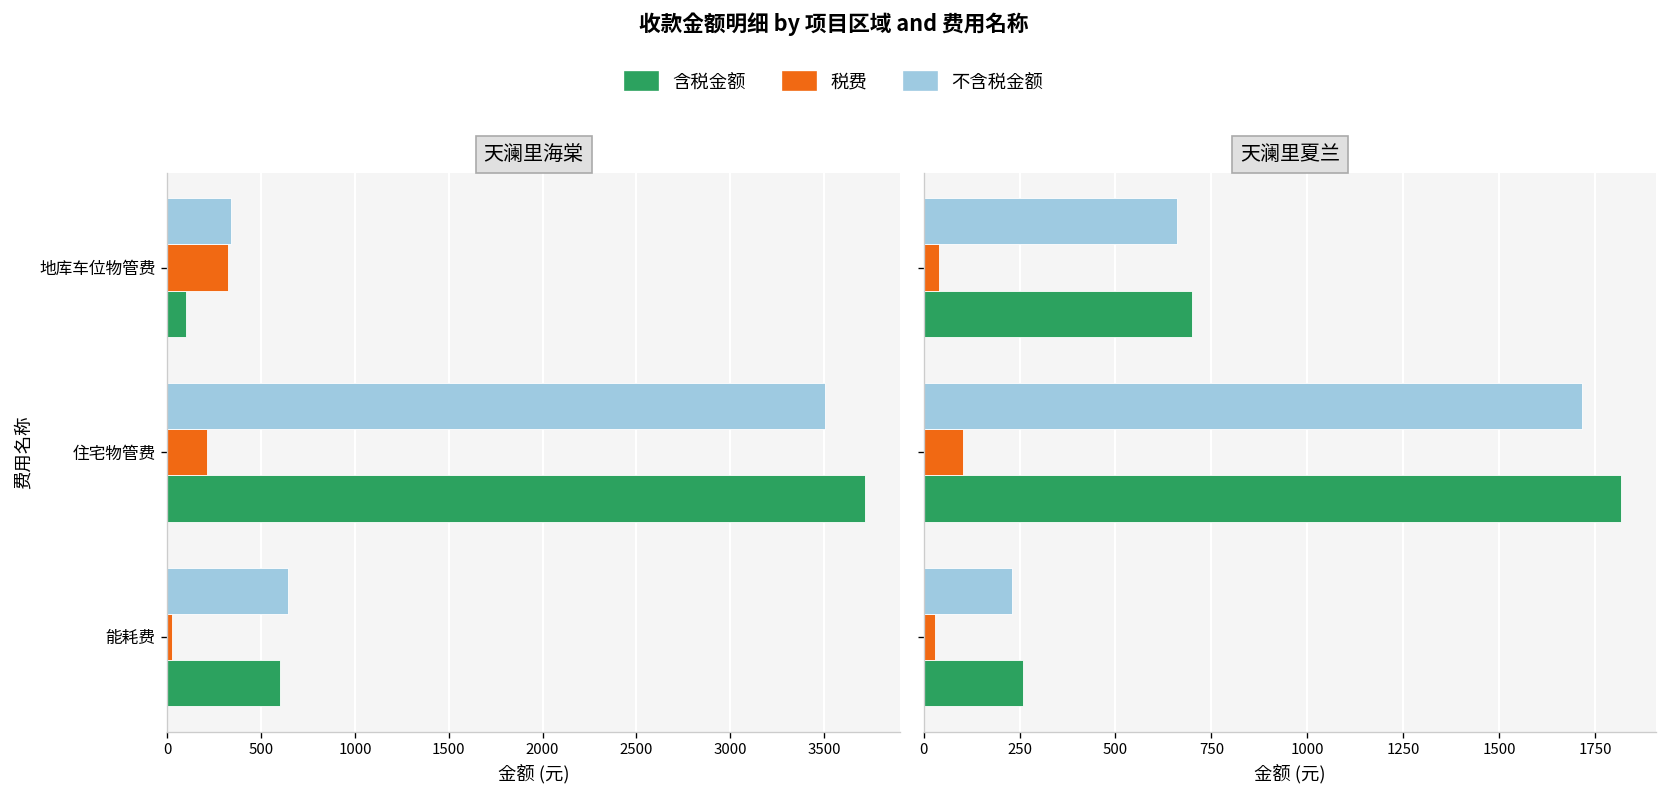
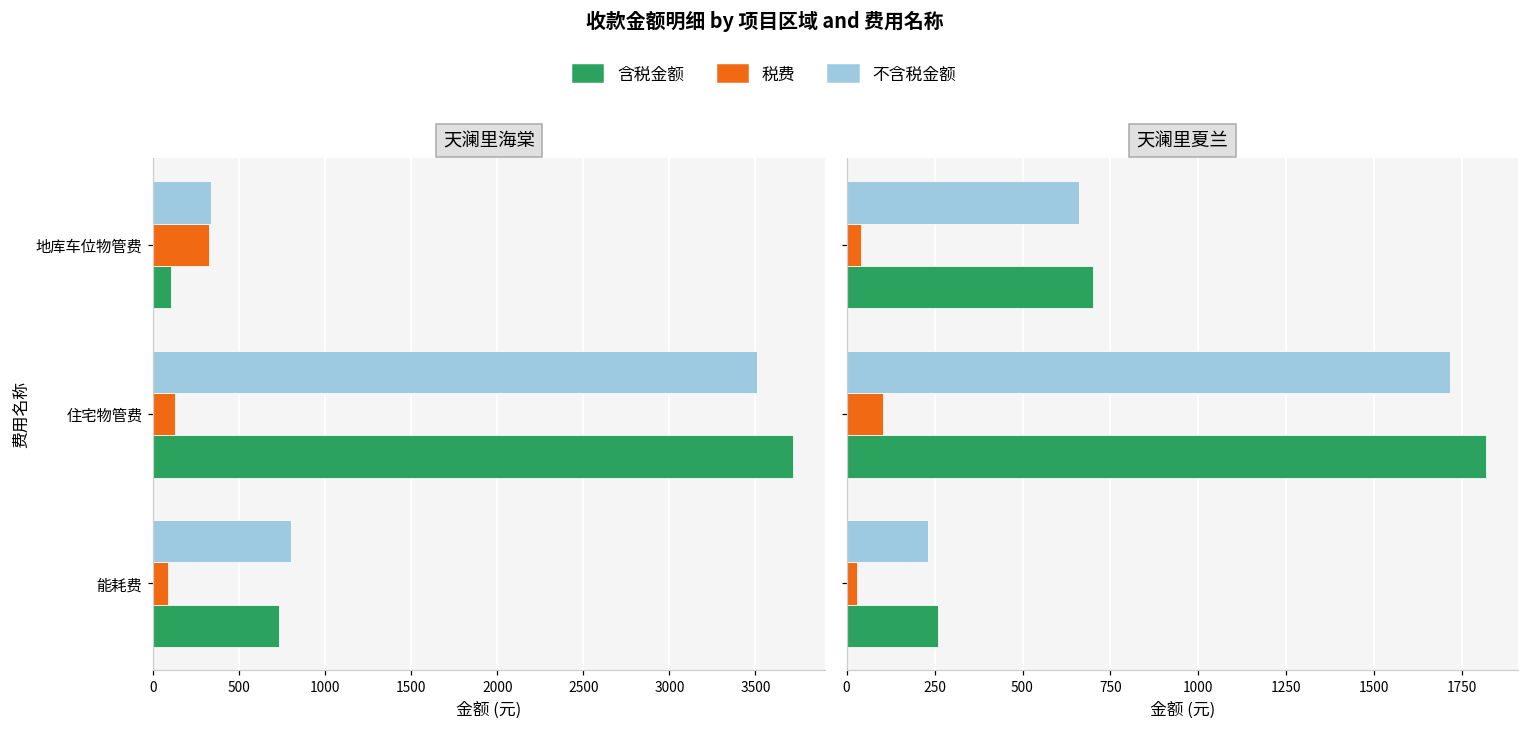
天澜里海棠, 税费, 住宅物管费: 210 -> 130
天澜里海棠, 不含税金额, 能耗费: 640 -> 800
天澜里海棠, 税费, 能耗费: 30 -> 80
天澜里海棠, 含税金额, 能耗费: 600 -> 730
